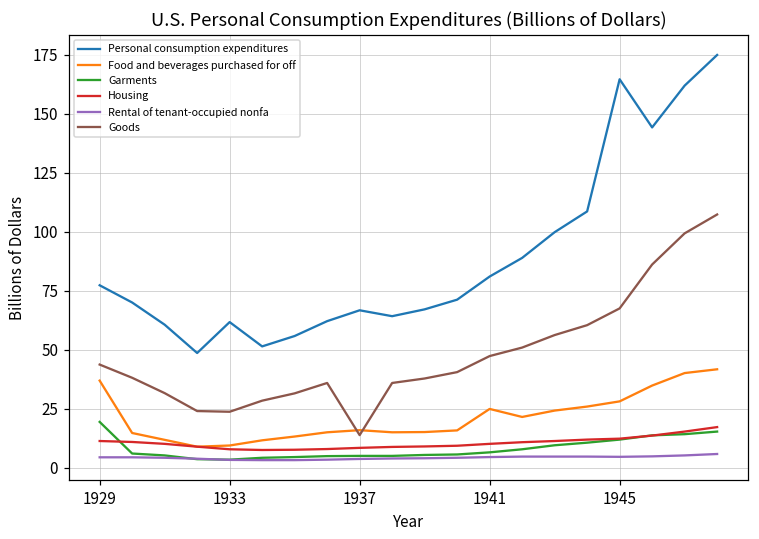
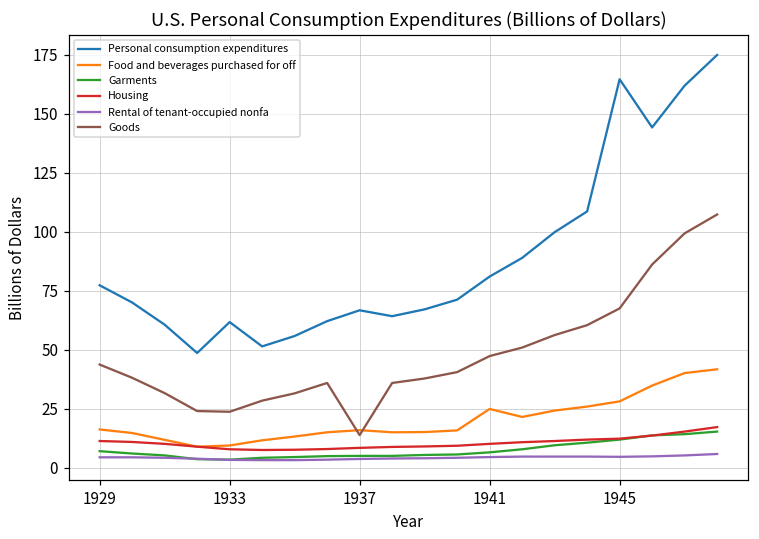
Food and beverages purchased for off, 1929: 37 -> 16
Garments, 1929: 20 -> 7
